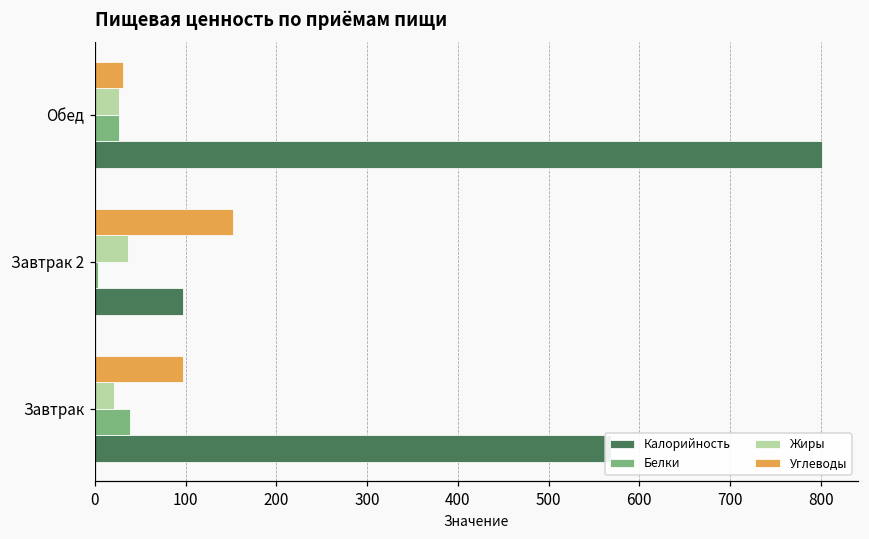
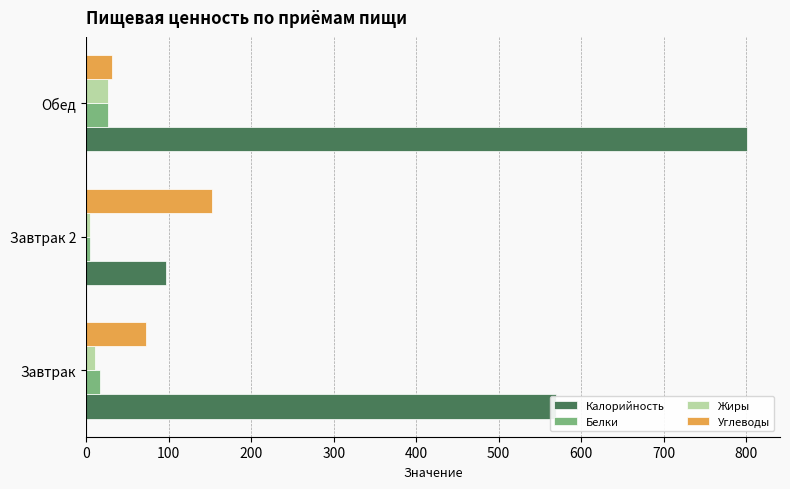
Жиры, Завтрак 2: 40 -> 0
Углеводы, Завтрак: 100 -> 70
Жиры, Завтрак: 20 -> 10
Белки, Завтрак: 40 -> 20
